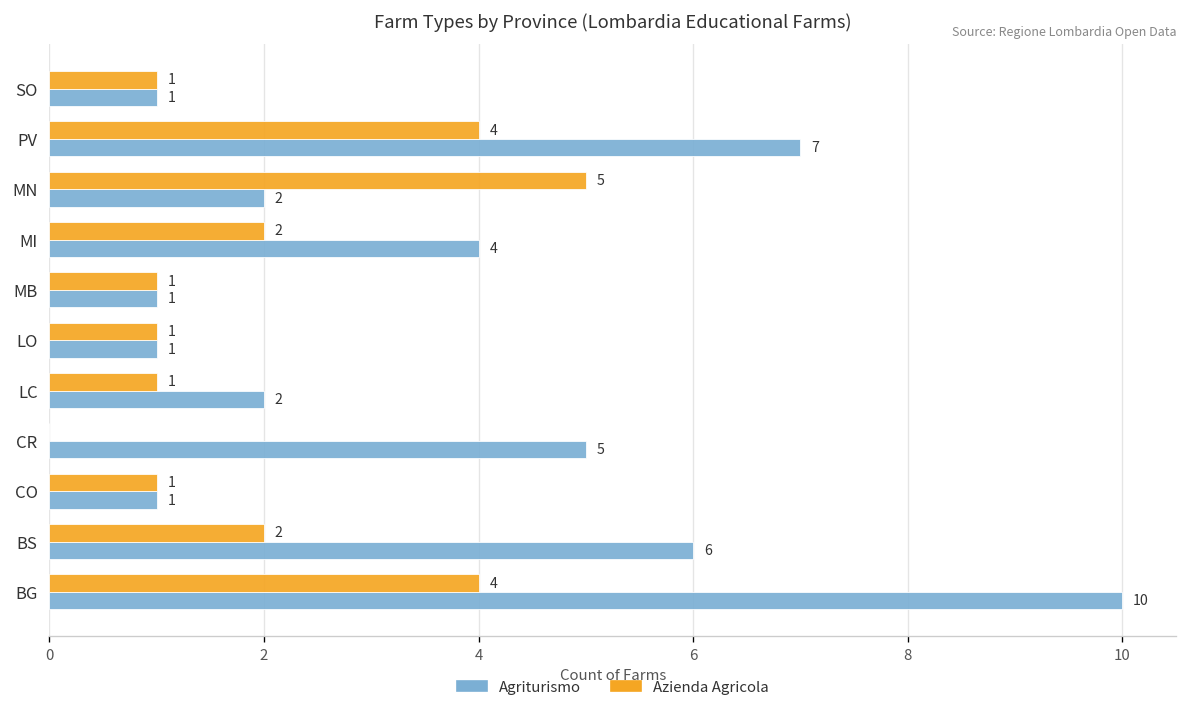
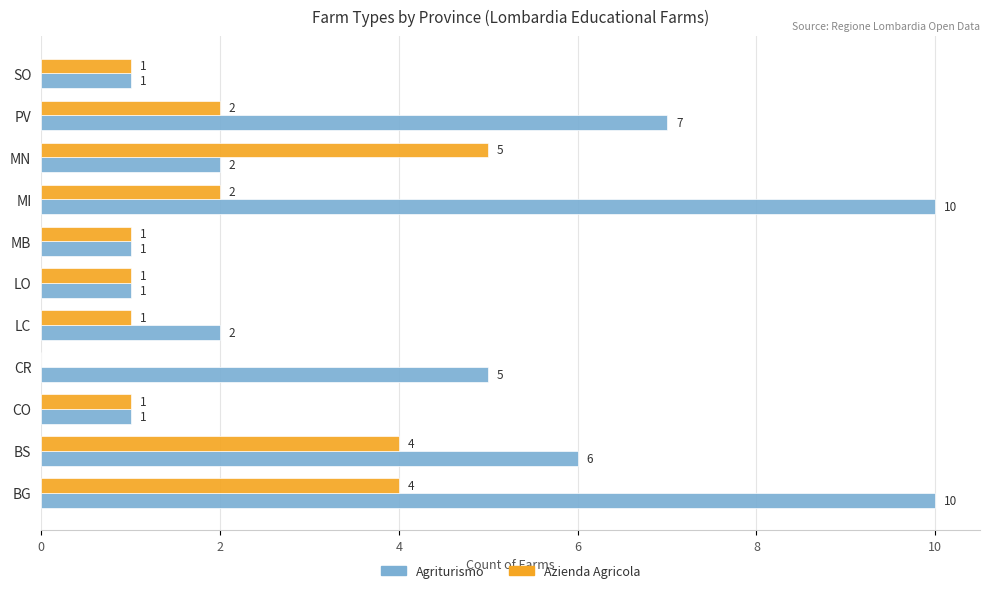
Azienda Agricola, PV: 4 -> 2
Agriturismo, MI: 4 -> 10
Azienda Agricola, BS: 2 -> 4
